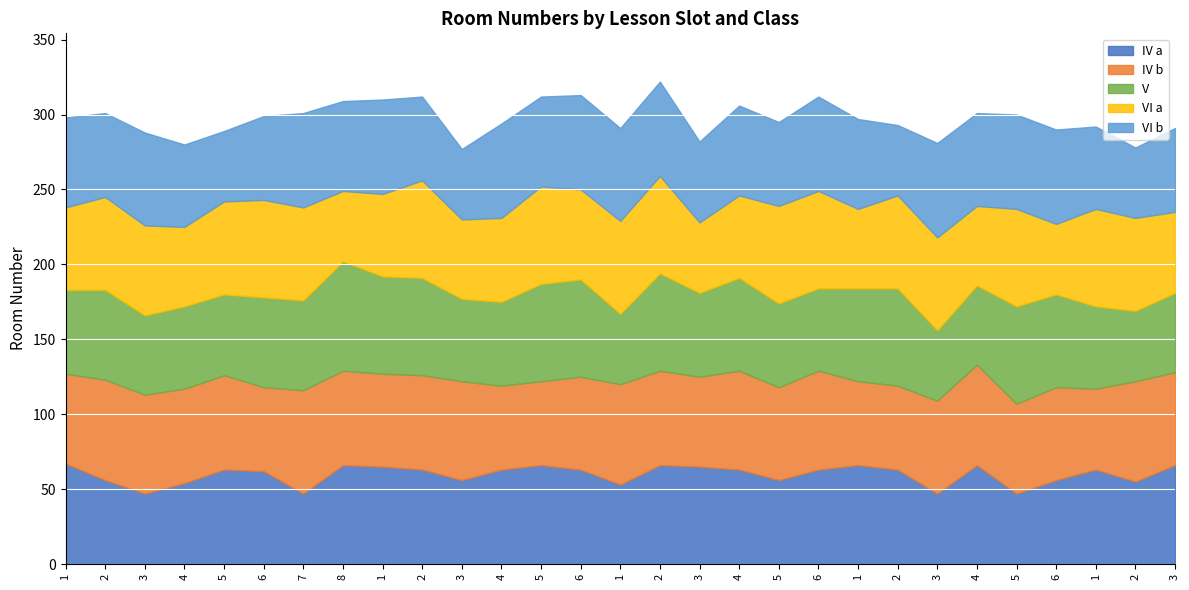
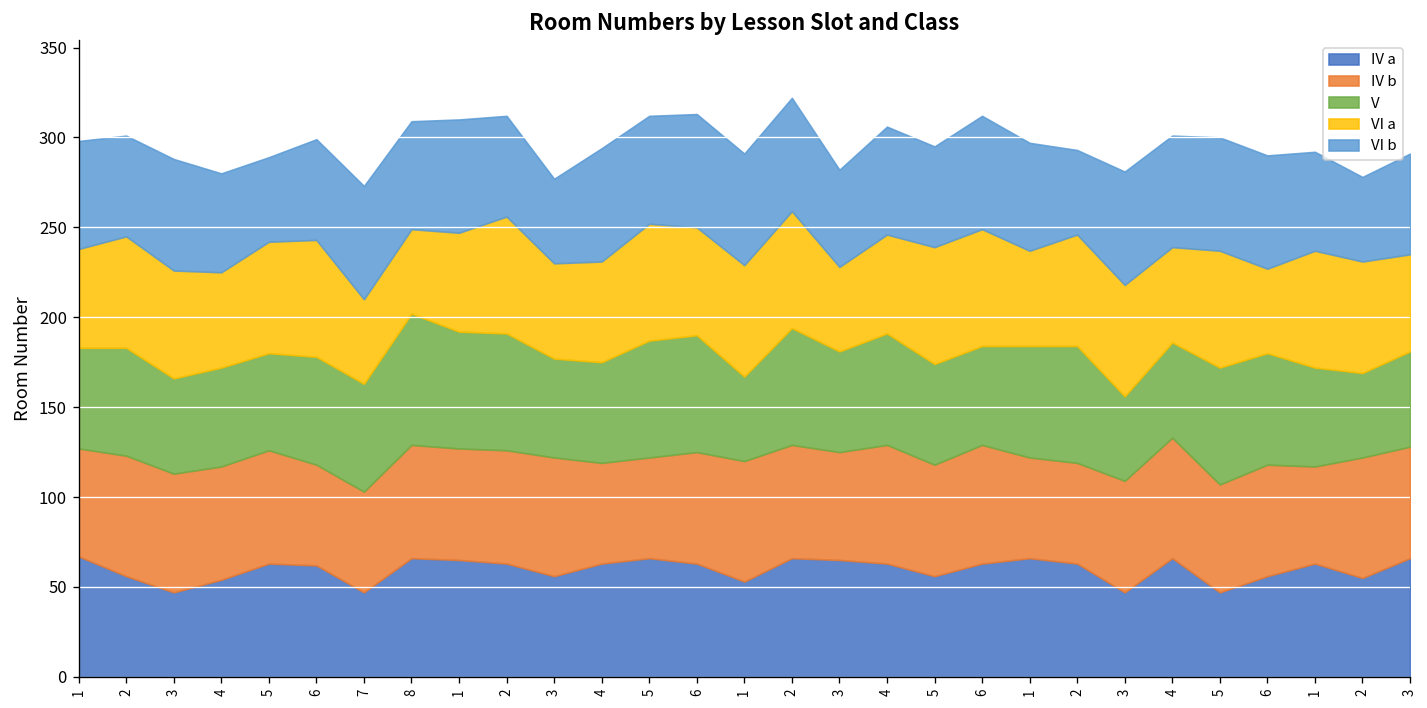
IV b, 7: 69 -> 56
VI a, 7: 62 -> 47
